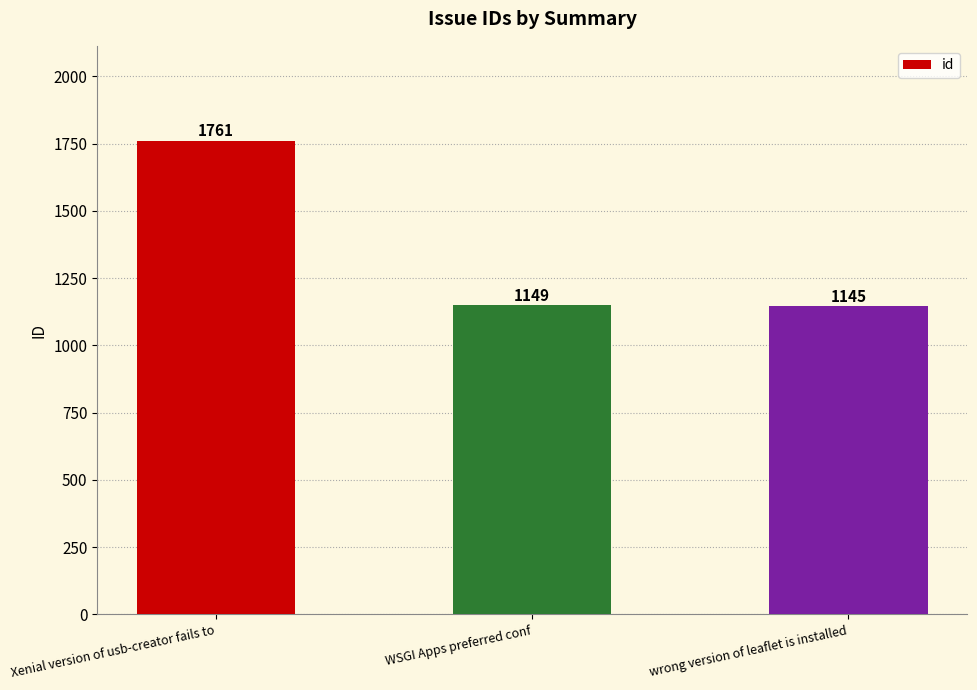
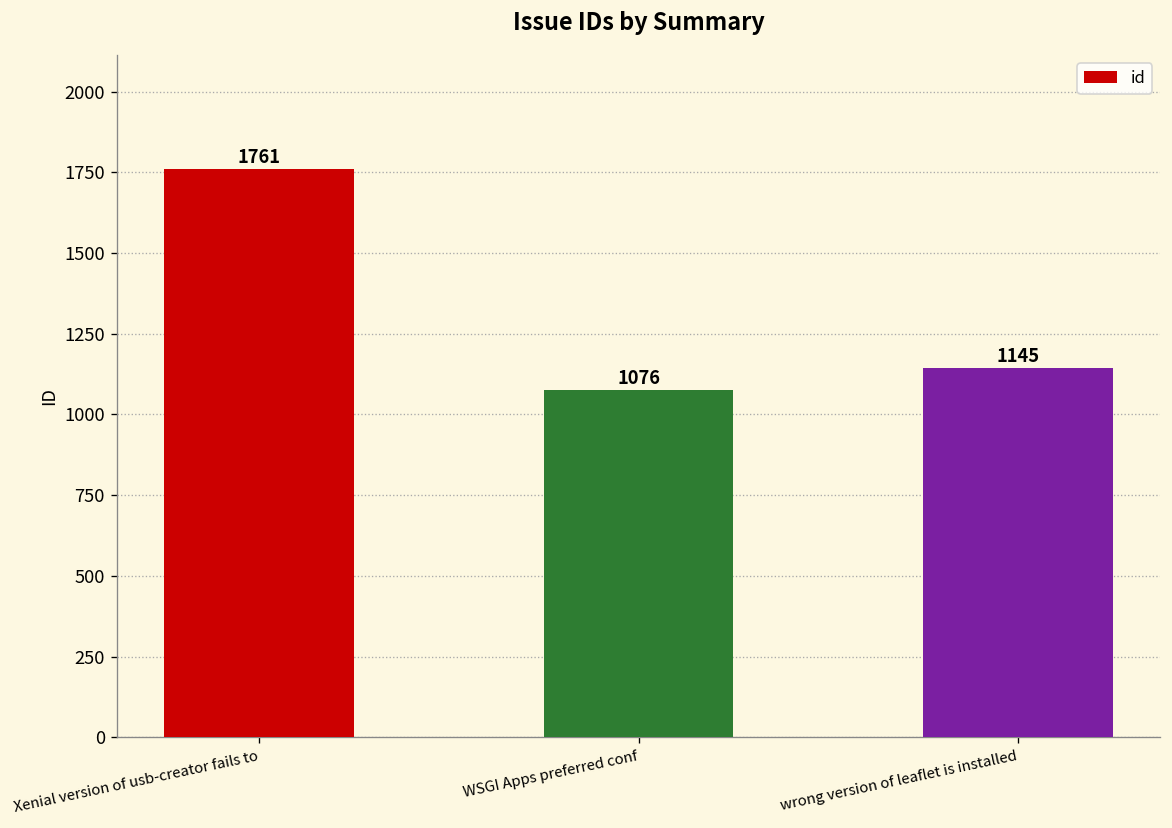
WSGI Apps preferred conf: 1149 -> 1076
